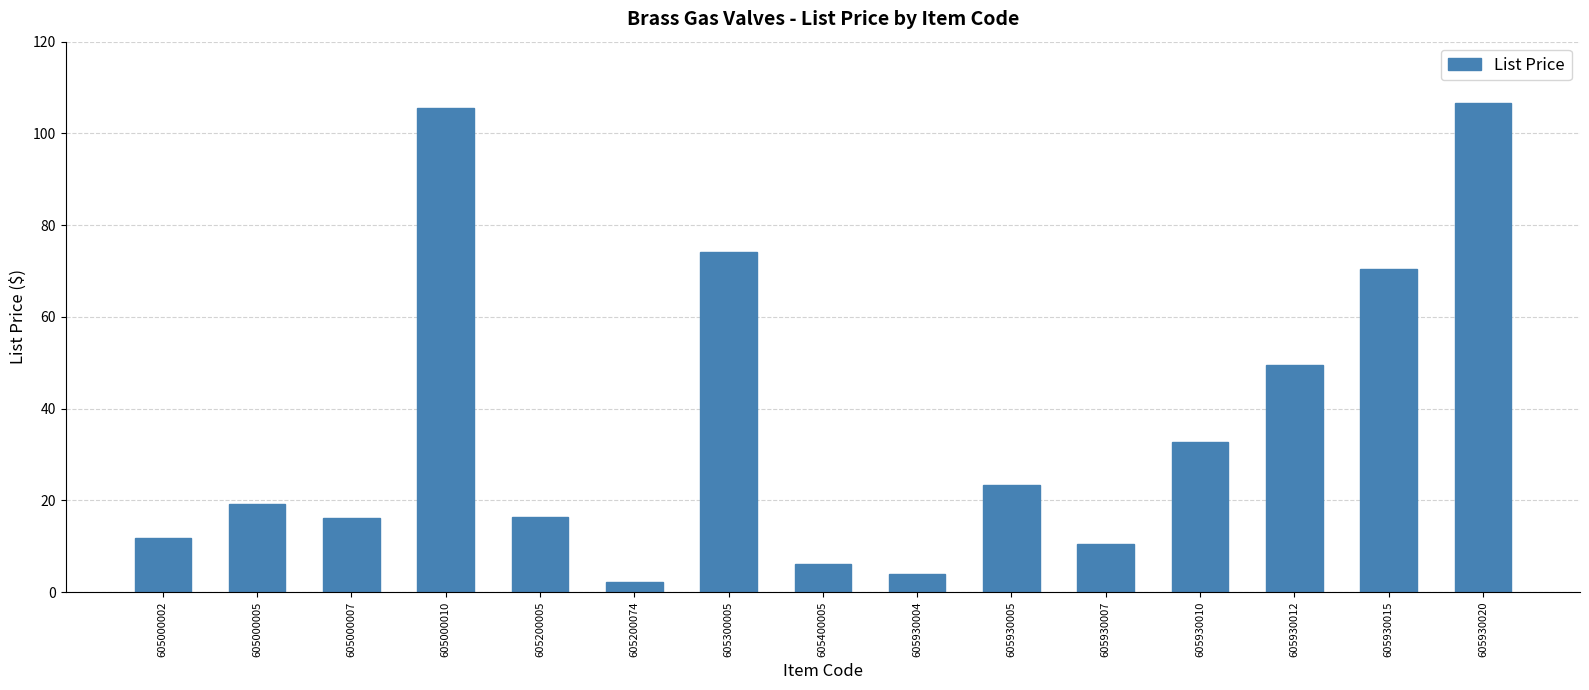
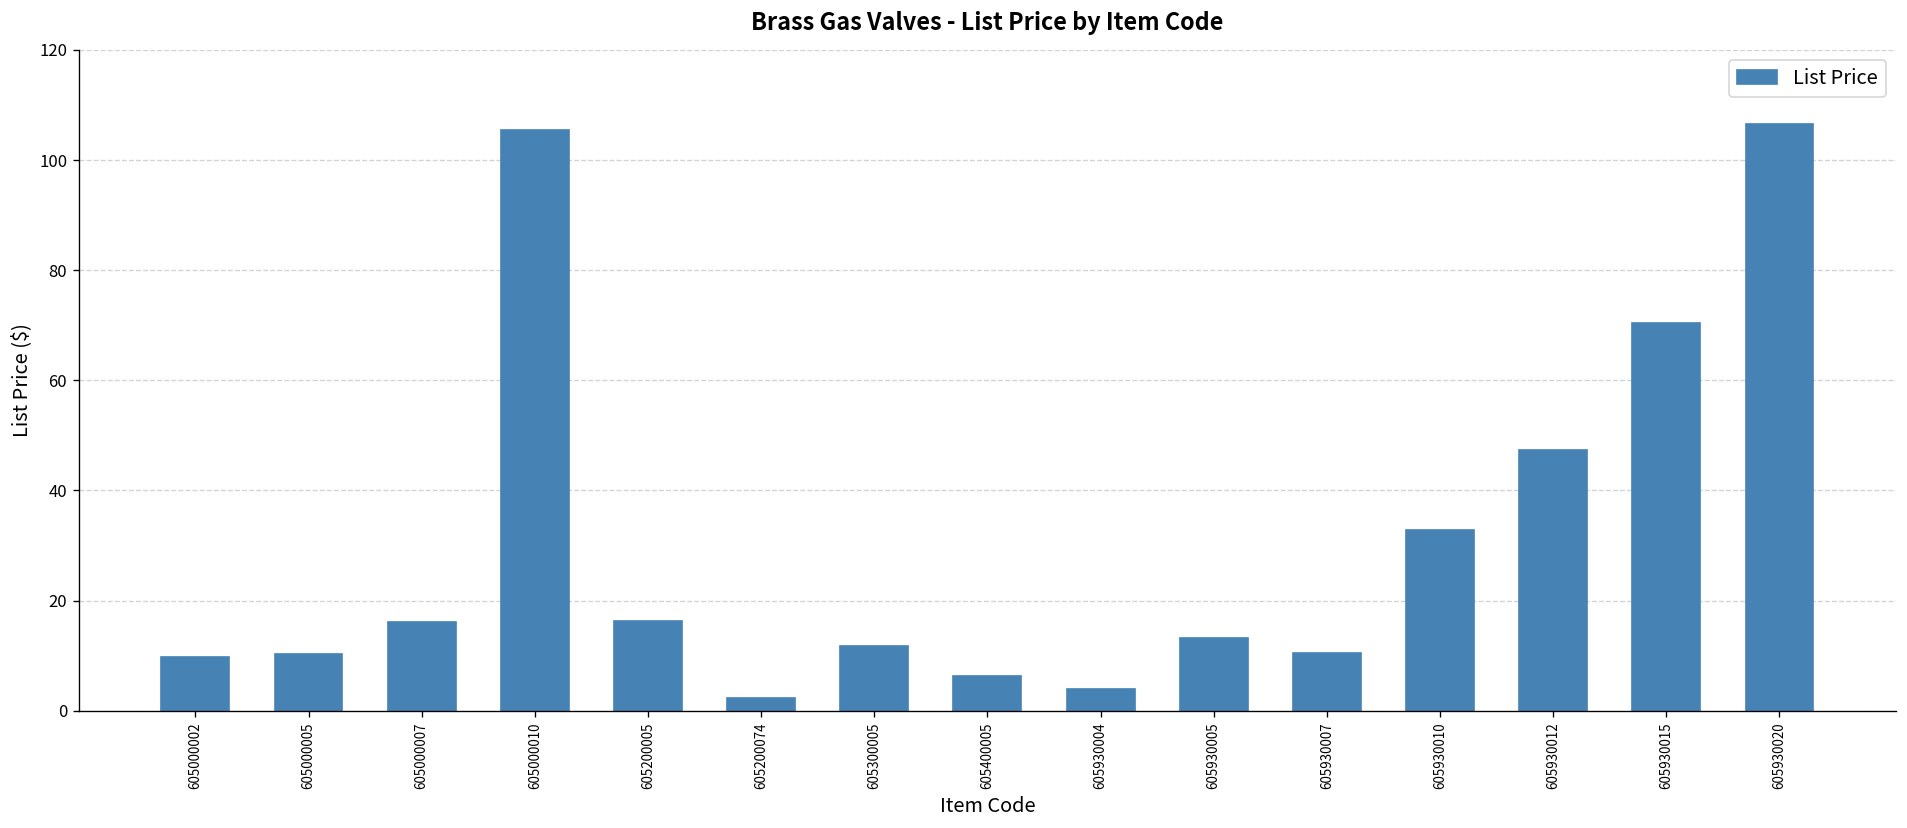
605000002: 12 -> 10
605000005: 19 -> 10
605300005: 74 -> 12
605930005: 23 -> 13
605930012: 49 -> 47
